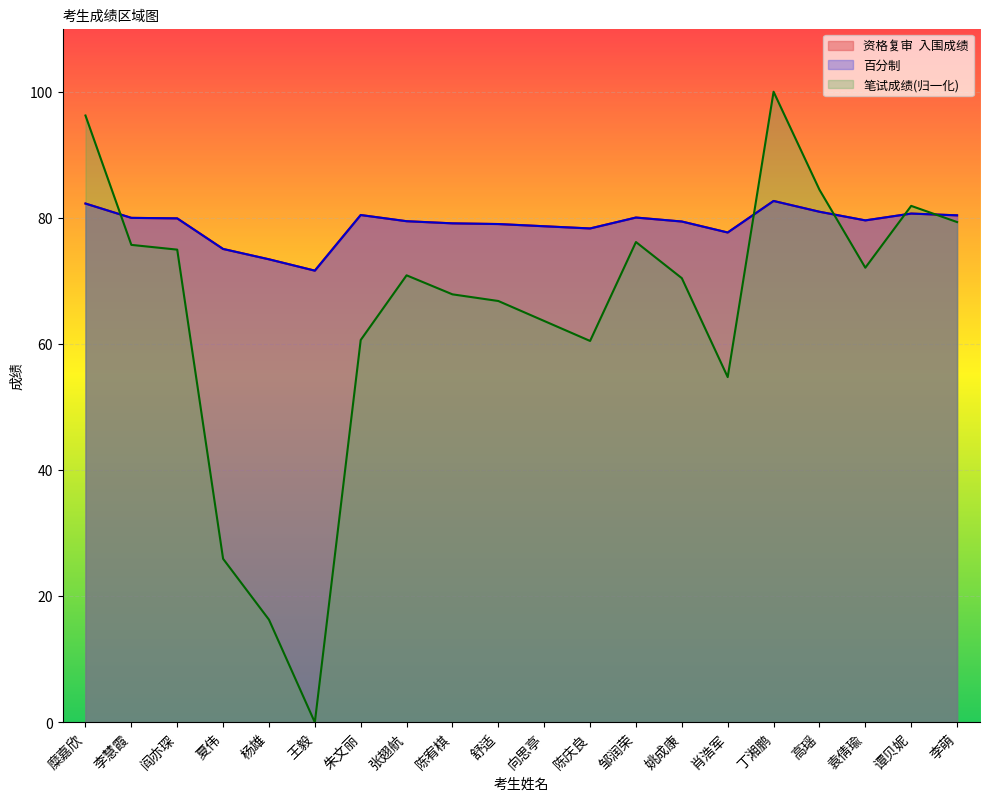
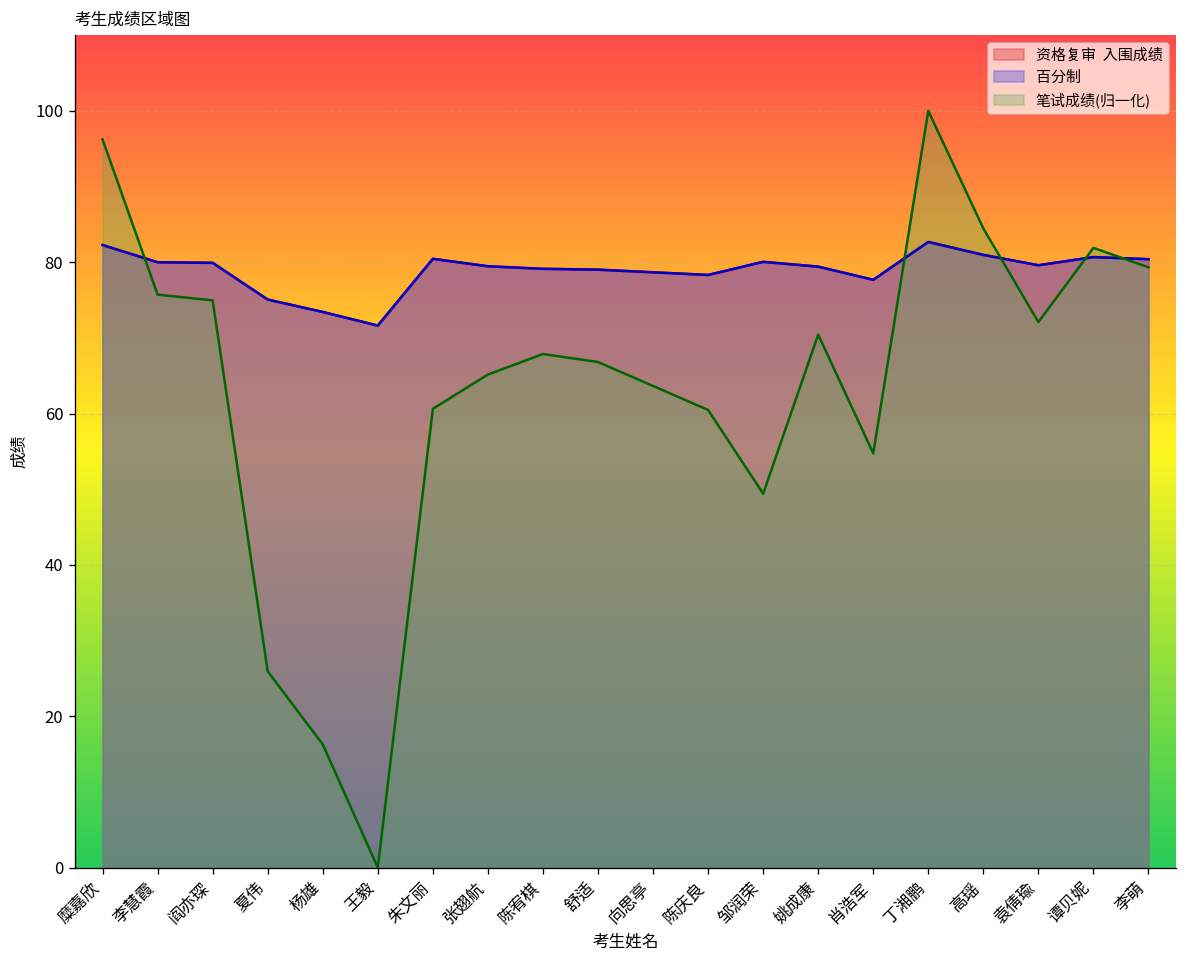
笔试成绩(归一化), 张翅航: 71 -> 65
笔试成绩(归一化), 邹润荣: 76 -> 49
